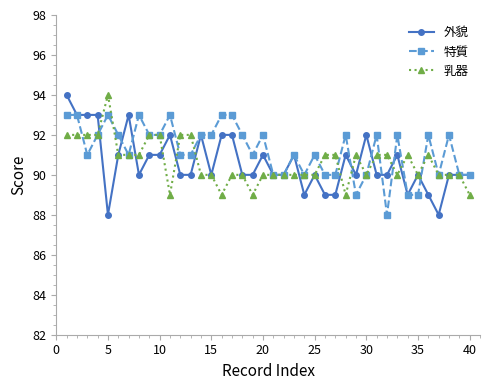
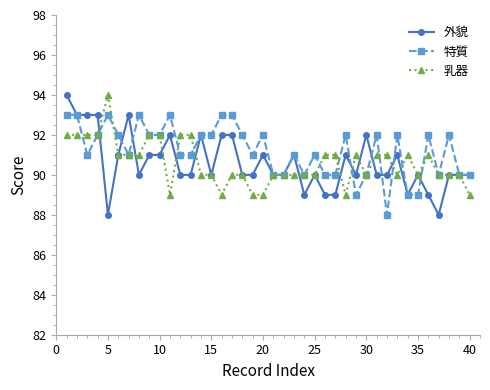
乳器, 20: 90 -> 89
